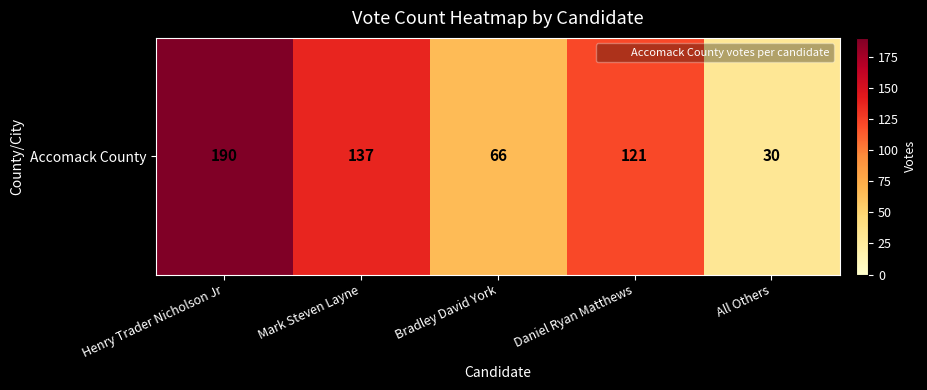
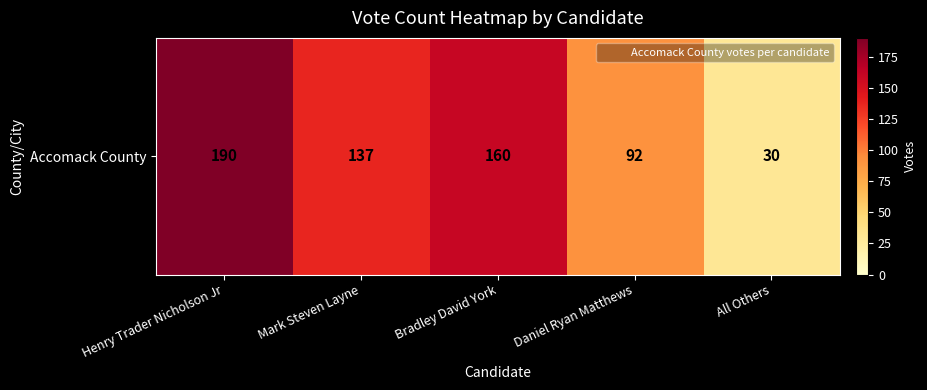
Accomack County, Bradley David York: 66 -> 160
Accomack County, Daniel Ryan Matthews: 121 -> 92
